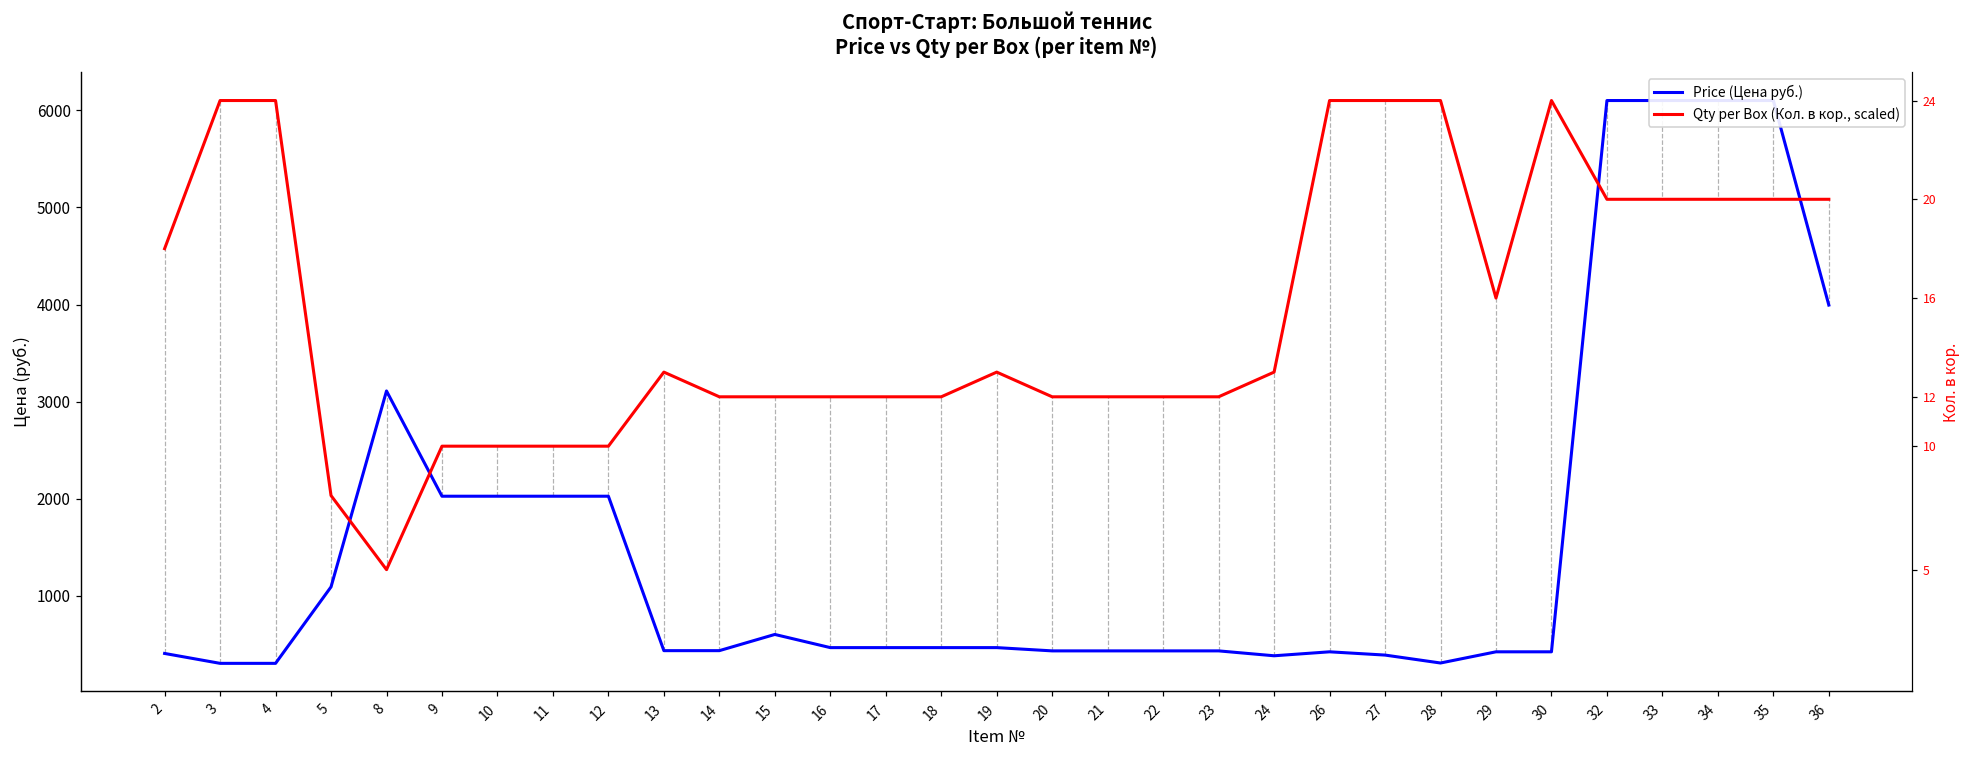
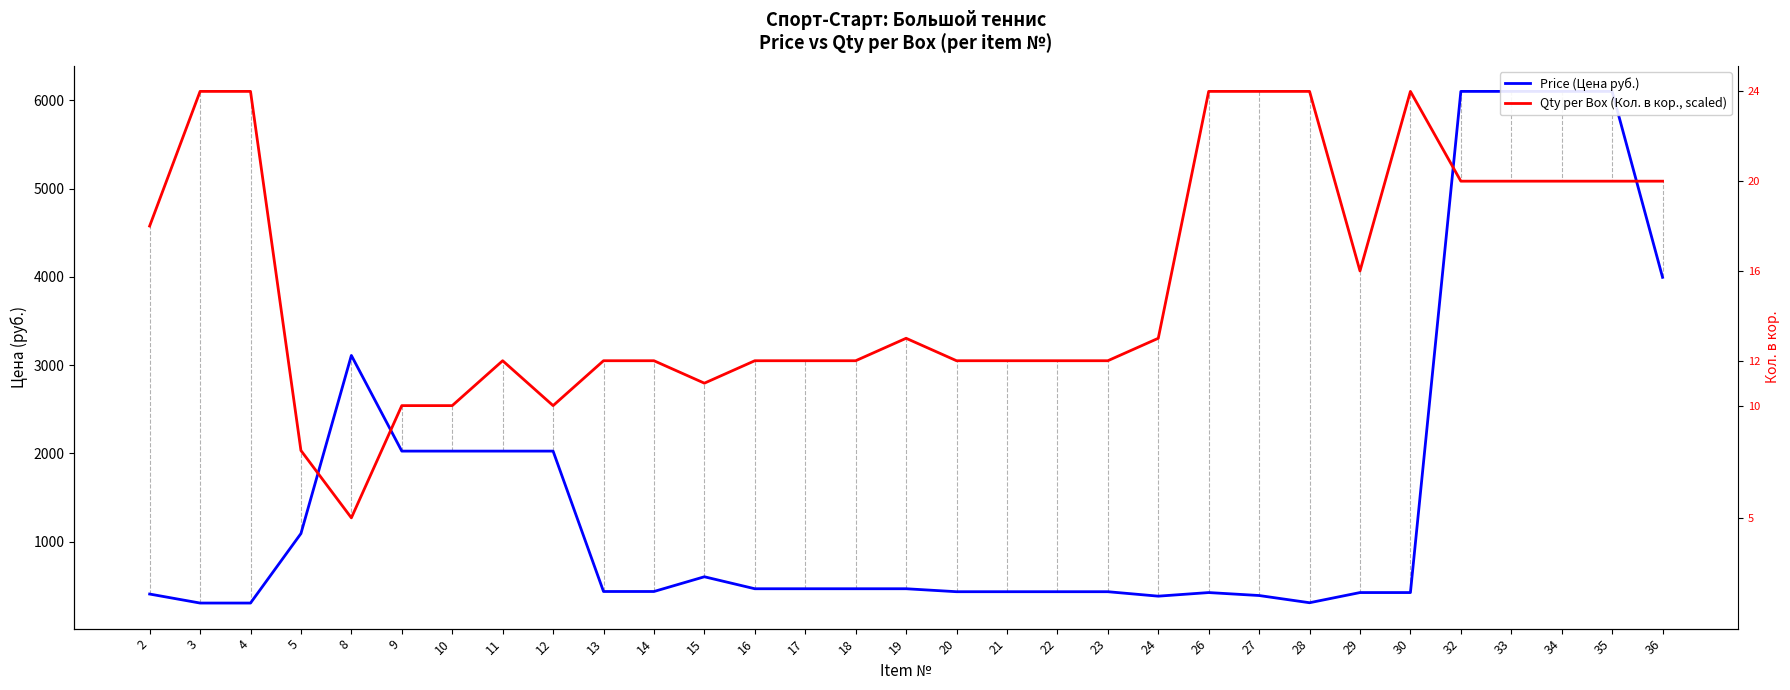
Qty per Box (Кол. в кор., scaled), 11: 2500 -> 3100
Qty per Box (Кол. в кор., scaled), 13: 3300 -> 3100
Qty per Box (Кол. в кор., scaled), 15: 3100 -> 2800
